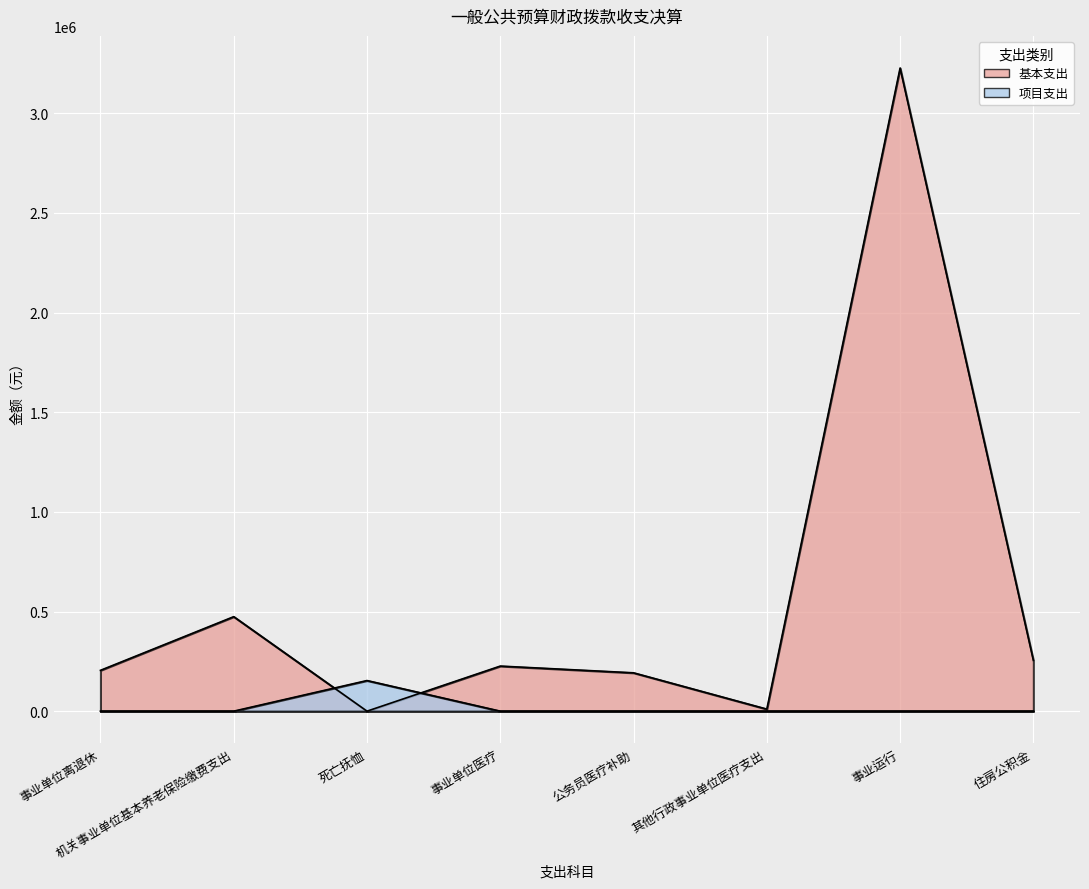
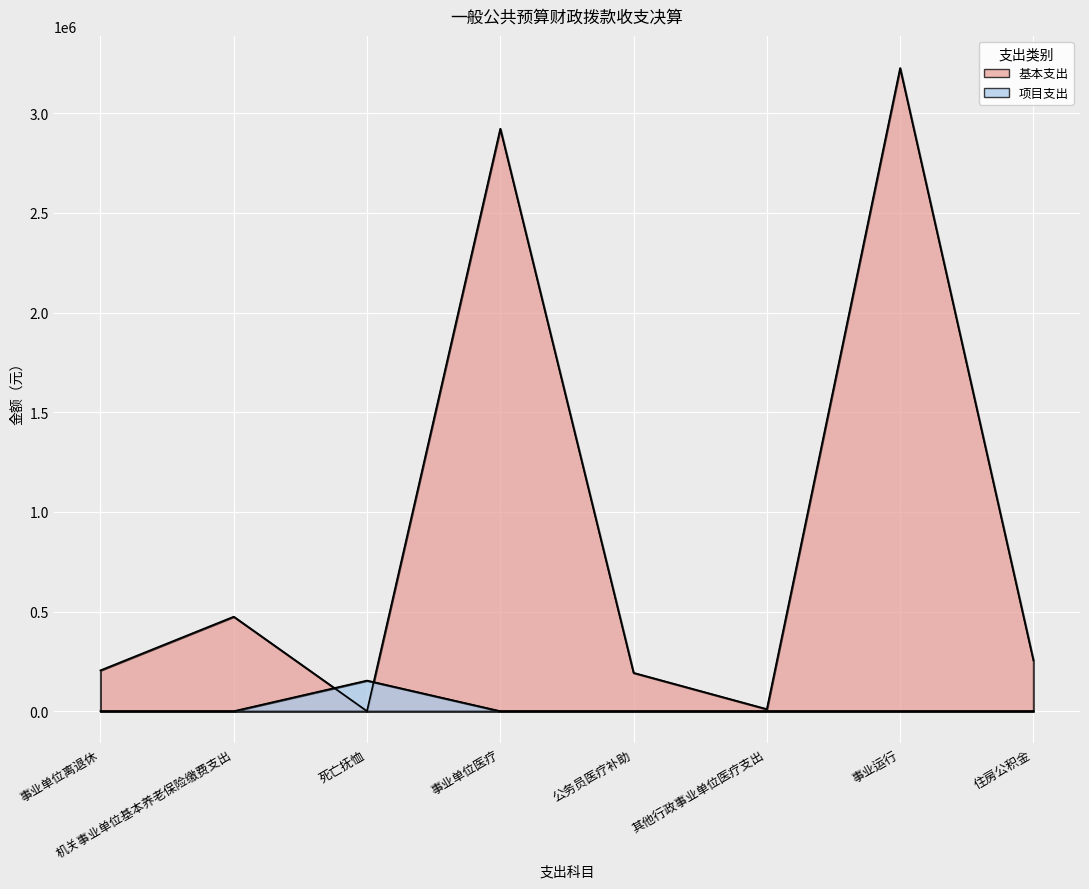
基本支出, 事业单位医疗: 230000 -> 2920000
